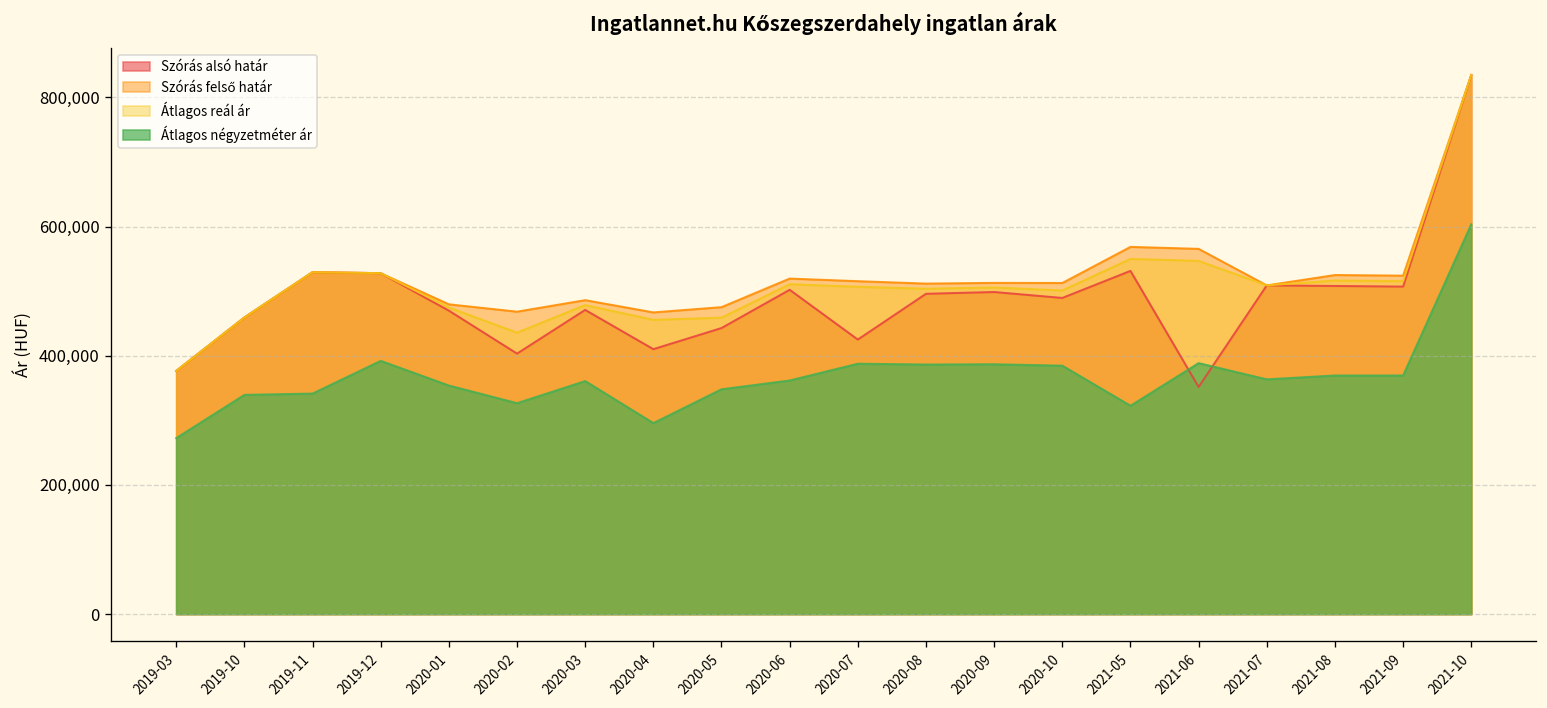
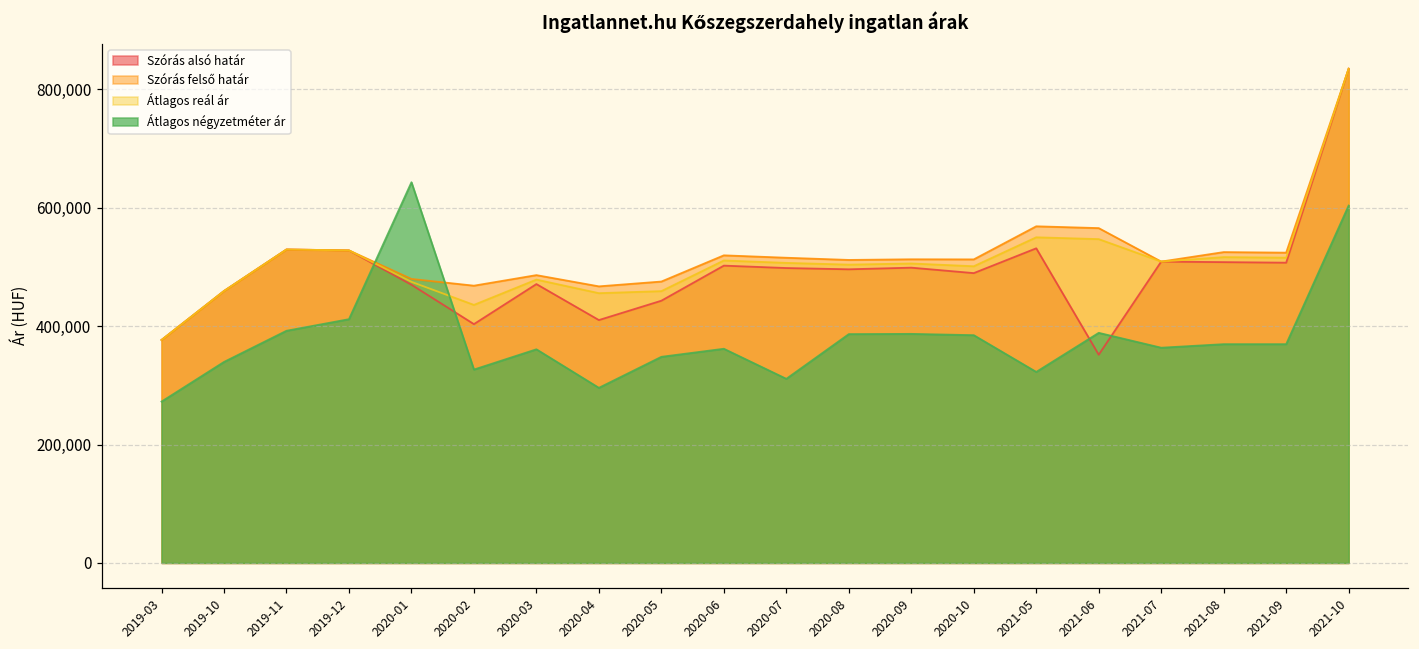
Átlagos négyzetméter ár, 2019-11: 340,000 -> 390,000
Átlagos négyzetméter ár, 2019-12: 390,000 -> 410,000
Átlagos négyzetméter ár, 2020-01: 350,000 -> 640,000
Szórás alsó határ, 2020-07: 430,000 -> 500,000
Átlagos négyzetméter ár, 2020-07: 390,000 -> 310,000
